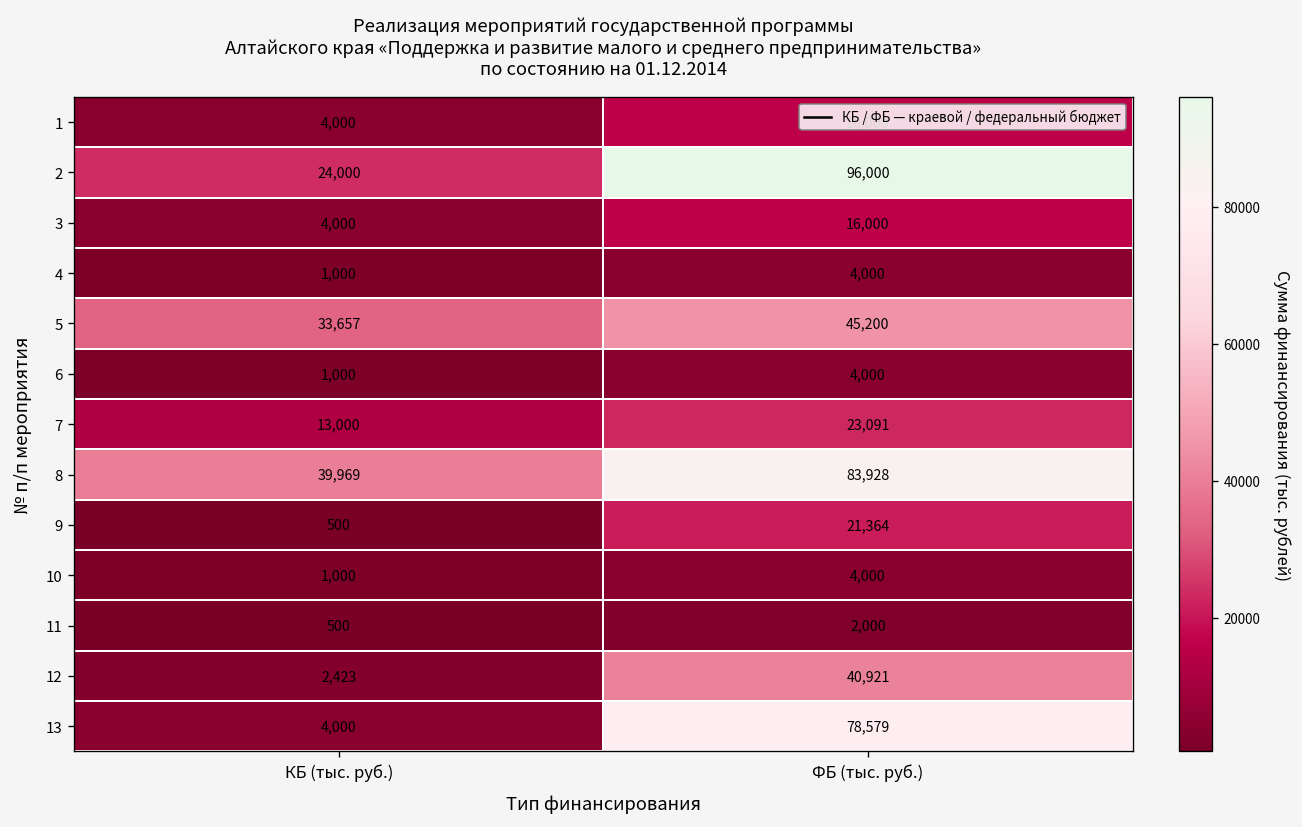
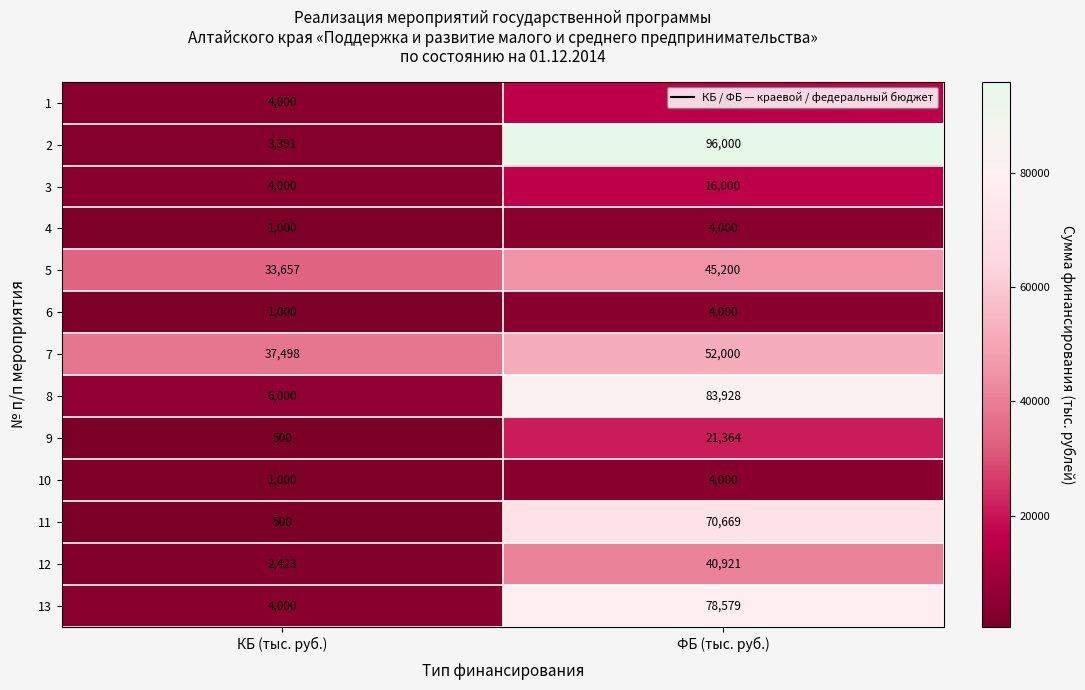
2, КБ (тыс. руб.): 24,000 -> 3,391
7, КБ (тыс. руб.): 13,000 -> 37,498
7, ФБ (тыс. руб.): 23,091 -> 52,000
8, КБ (тыс. руб.): 39,969 -> 6,000
11, ФБ (тыс. руб.): 2,000 -> 70,669
